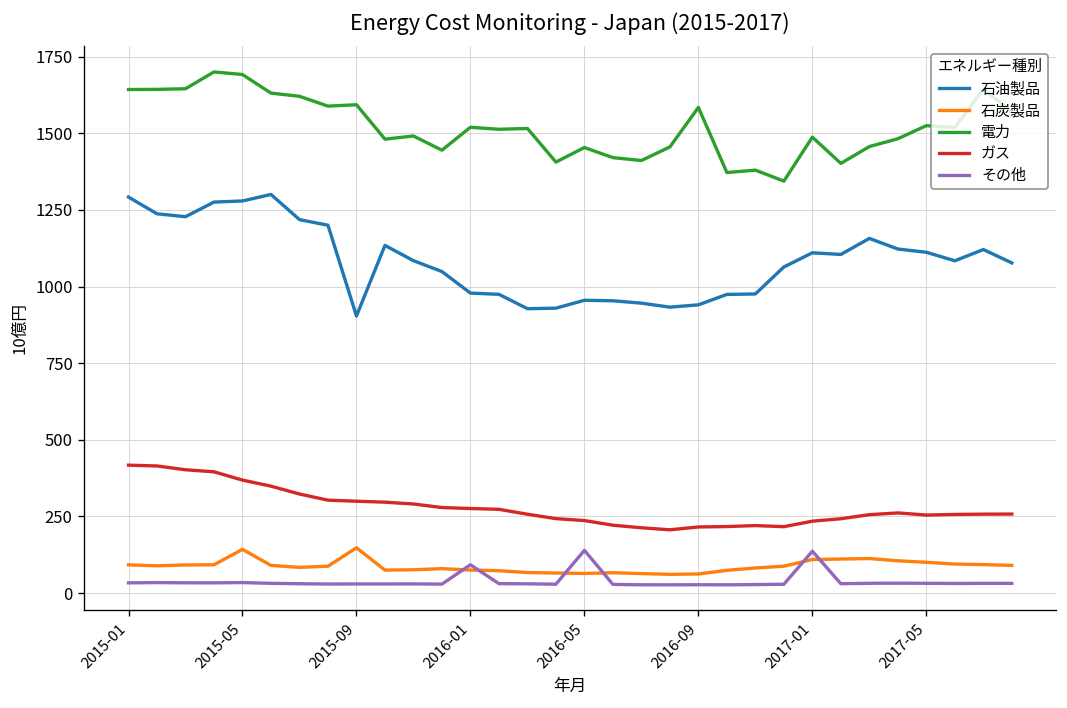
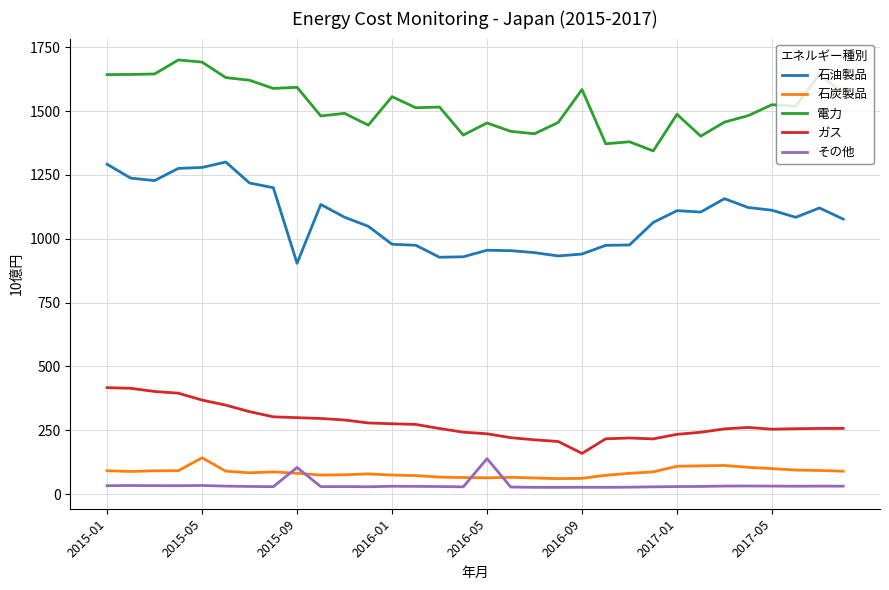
石炭製品, 2015-09: 150 -> 80
その他, 2015-09: 30 -> 100
電力, 2016-01: 1520 -> 1560
その他, 2016-01: 90 -> 30
ガス, 2016-09: 220 -> 160
その他, 2017-01: 140 -> 30
